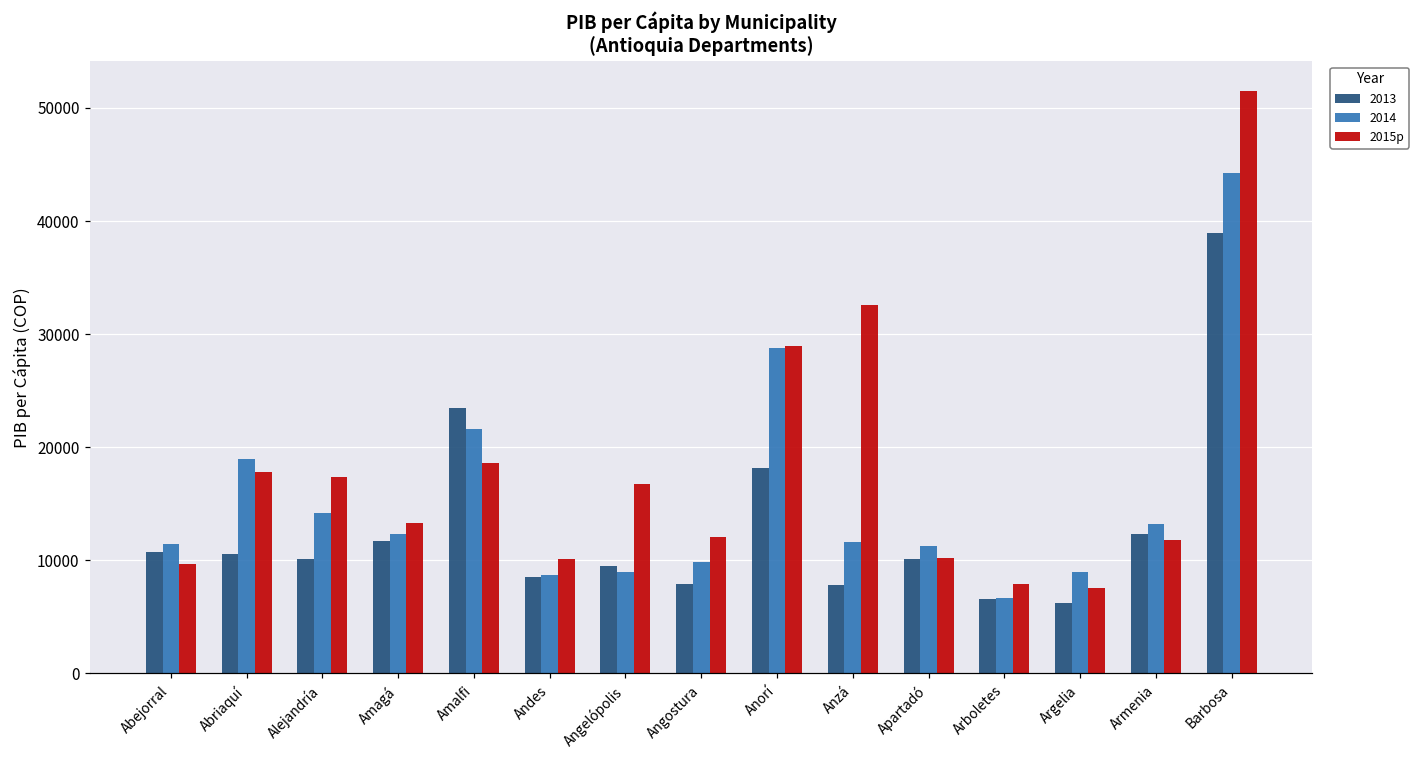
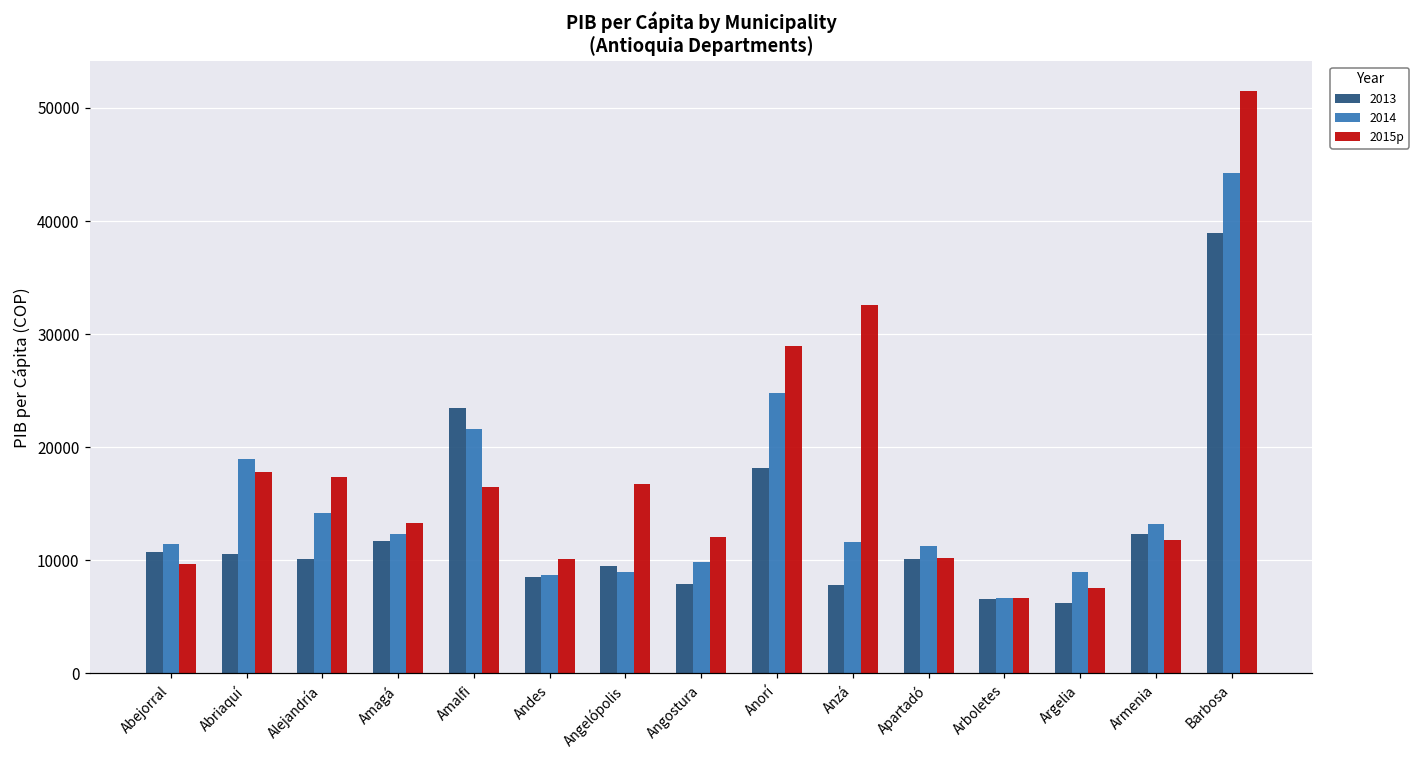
2015p, Amalfi: 18600 -> 16500
2014, Anorí: 28800 -> 24800
2015p, Arboletes: 7900 -> 6600
